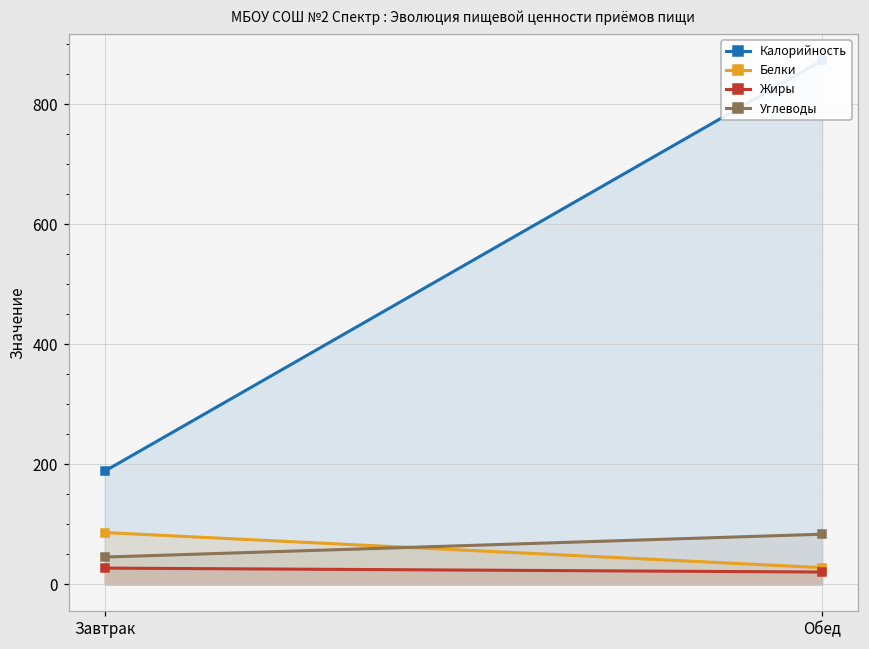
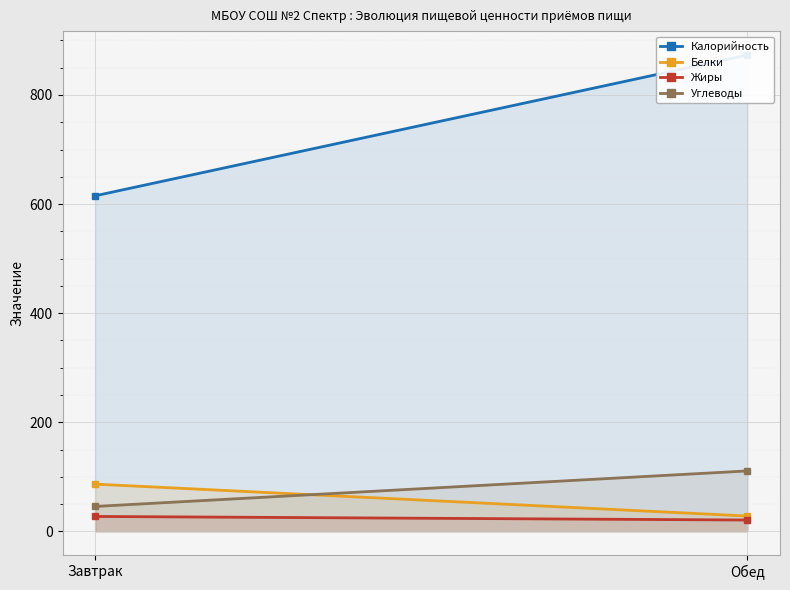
Калорийность, Завтрак: 190 -> 620
Углеводы, Обед: 80 -> 110
